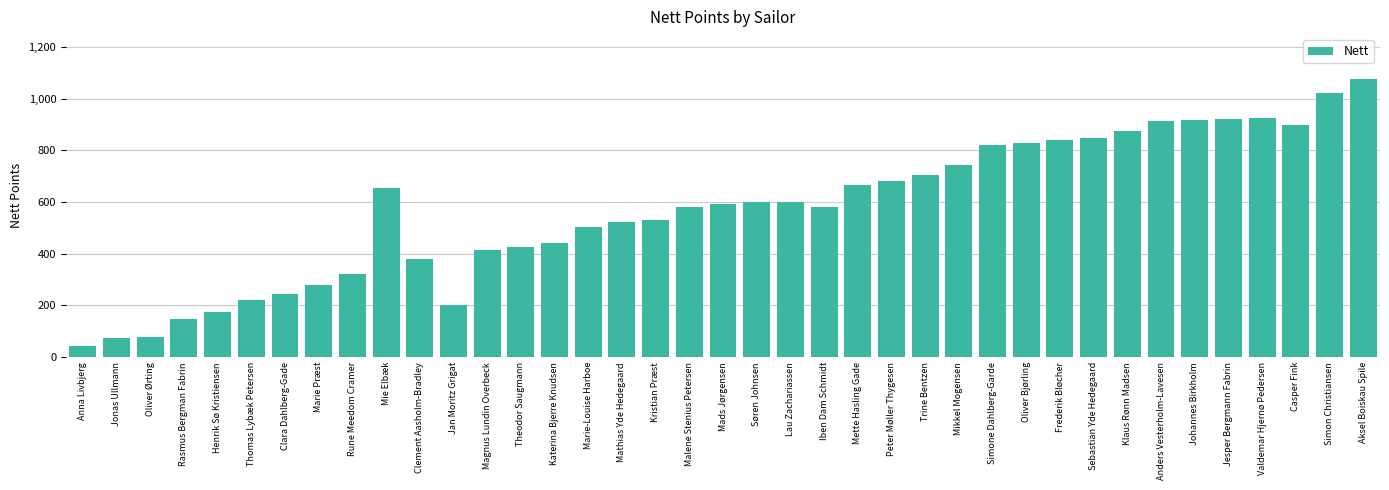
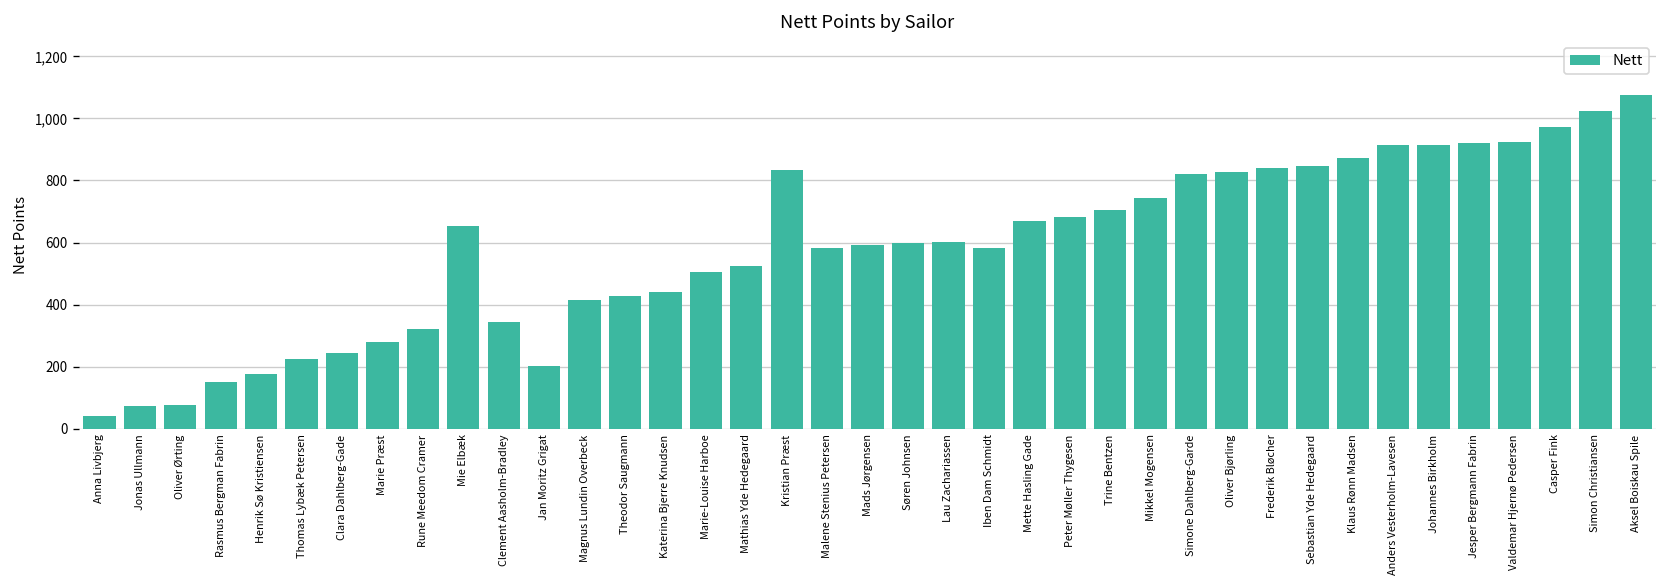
Clement Aasholm-Bradley: 380 -> 340
Kristian Præst: 530 -> 830
Casper Fink: 900 -> 970
